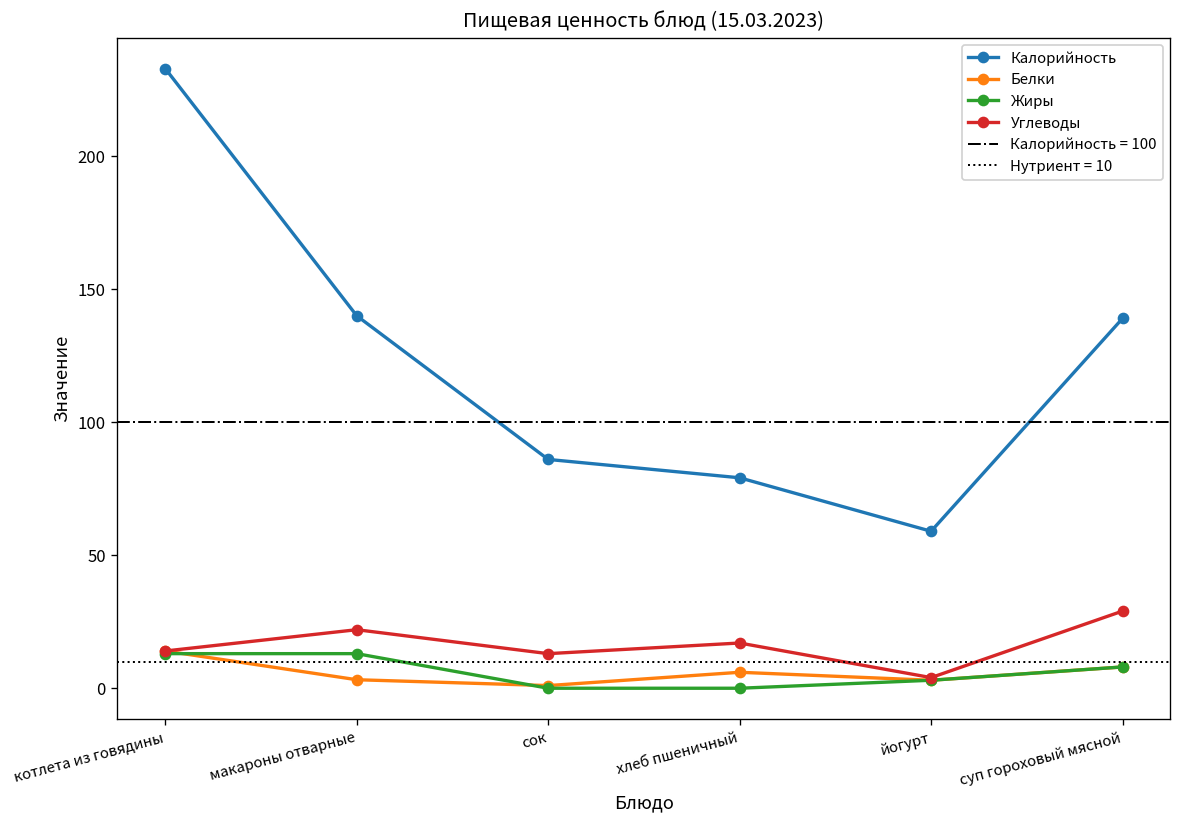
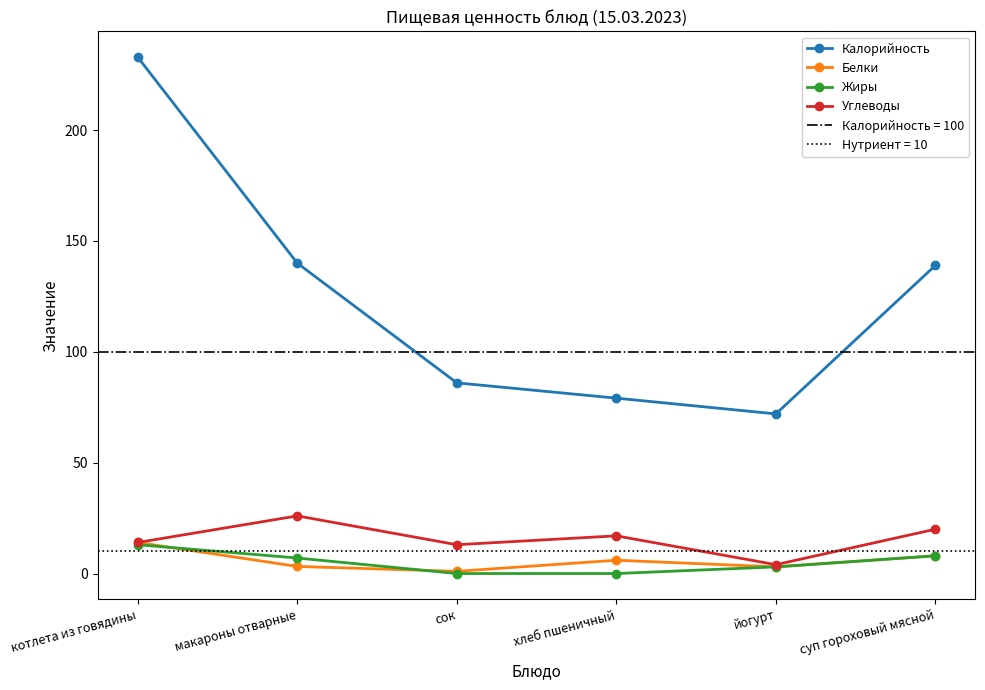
Жиры, макароны отварные: 13 -> 7
Углеводы, макароны отварные: 22 -> 26
Калорийность, йогурт: 59 -> 72
Углеводы, суп гороховый мясной: 29 -> 20
